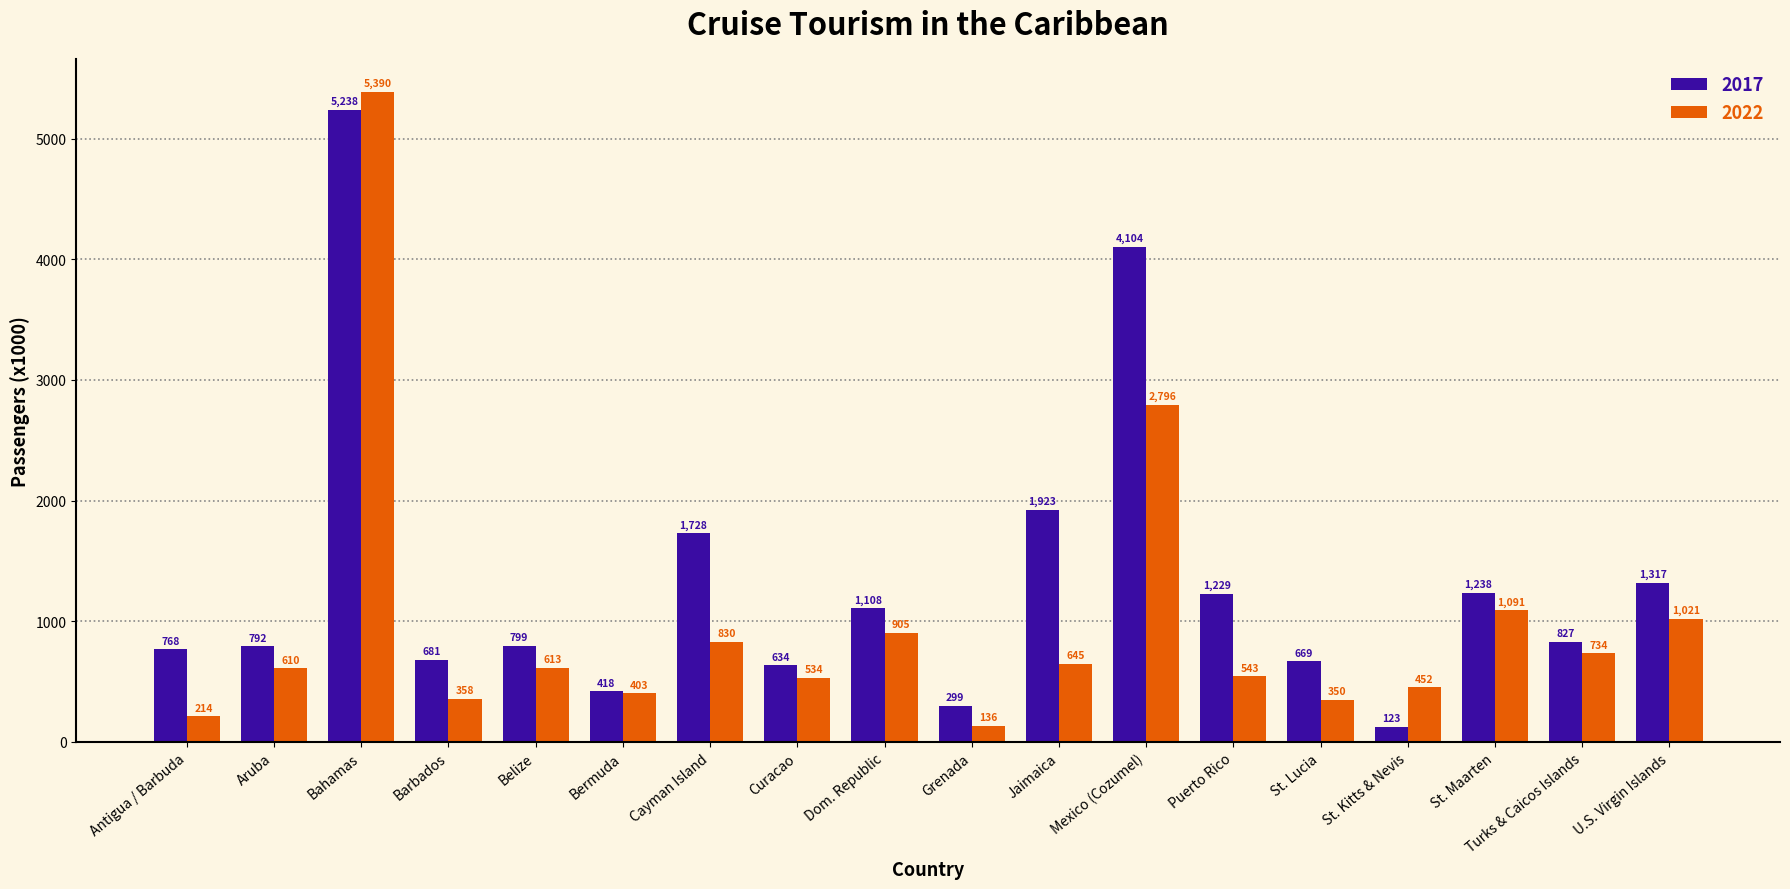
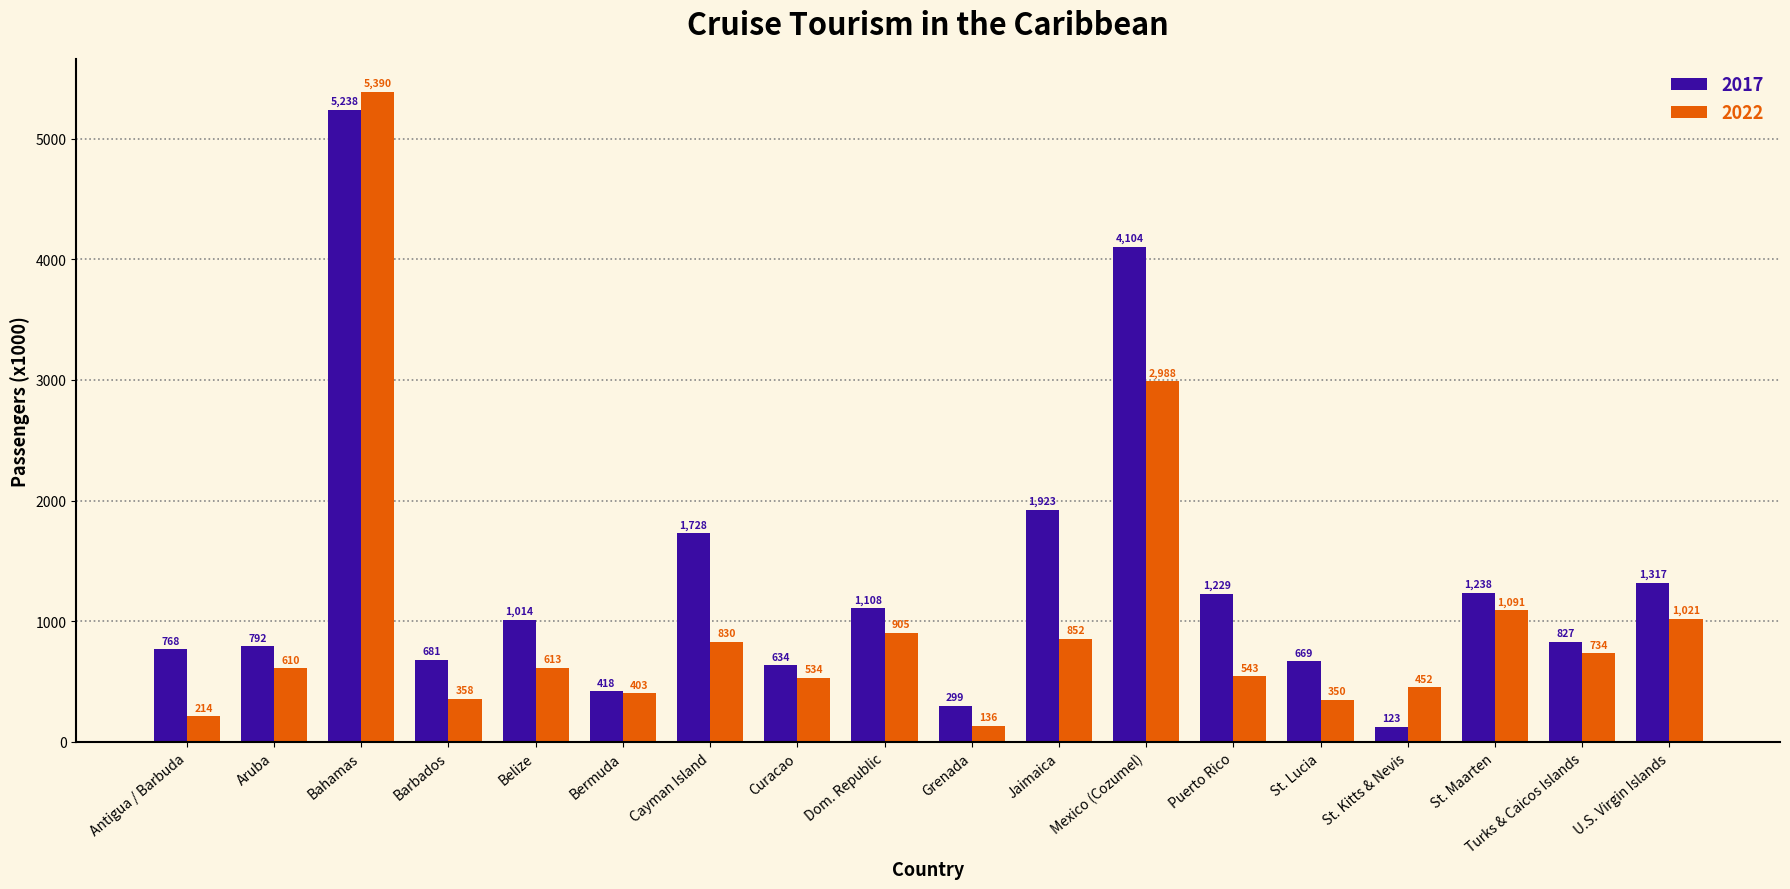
2017, Belize: 799 -> 1,014
2022, Jaimaica: 645 -> 852
2022, Mexico (Cozumel): 2,796 -> 2,988
